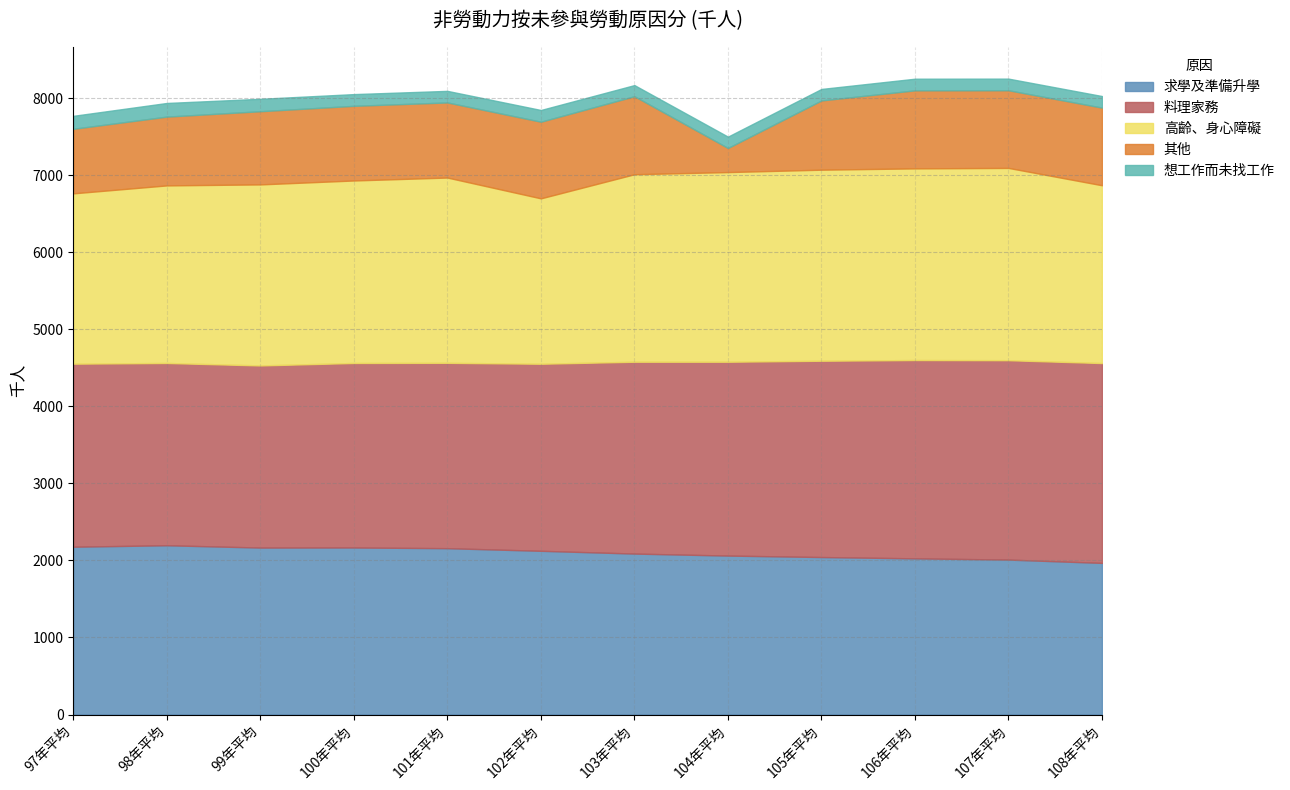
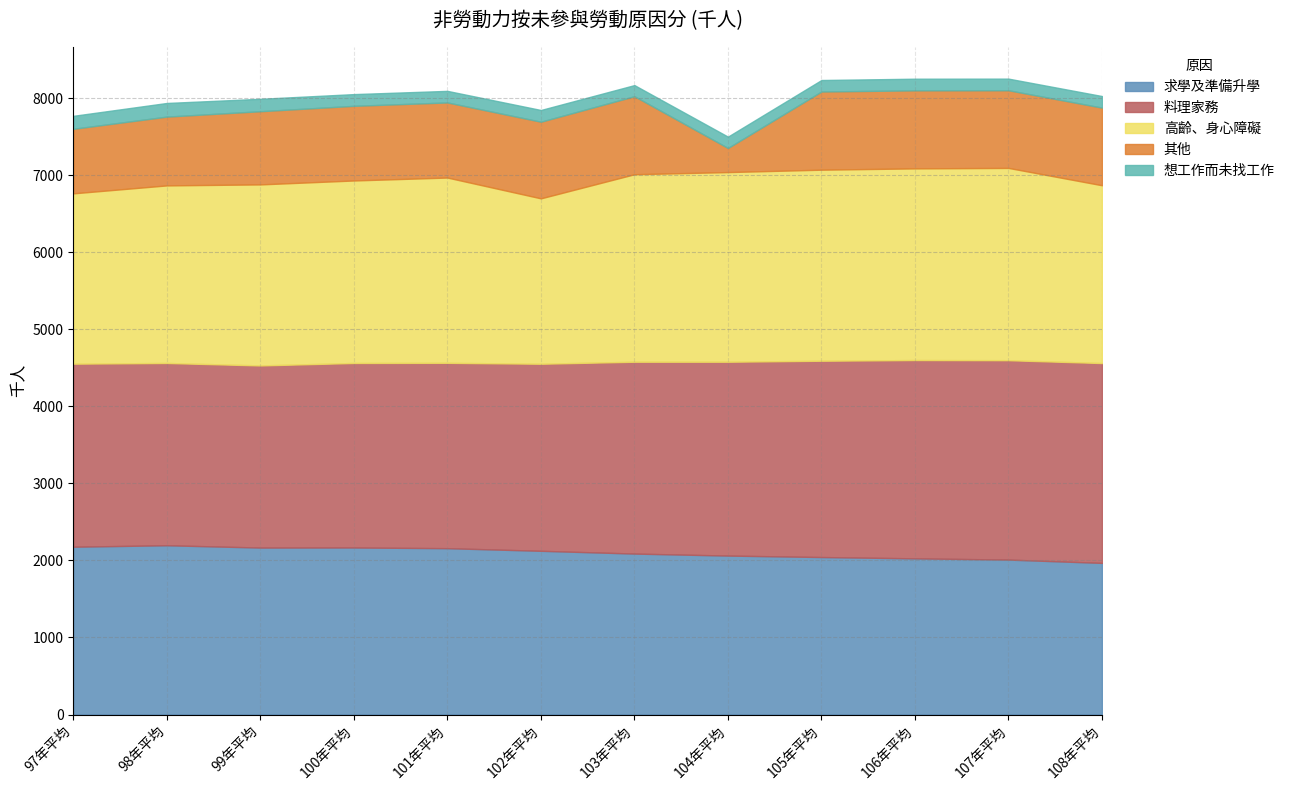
其他, 105年平均: 900 -> 1000
